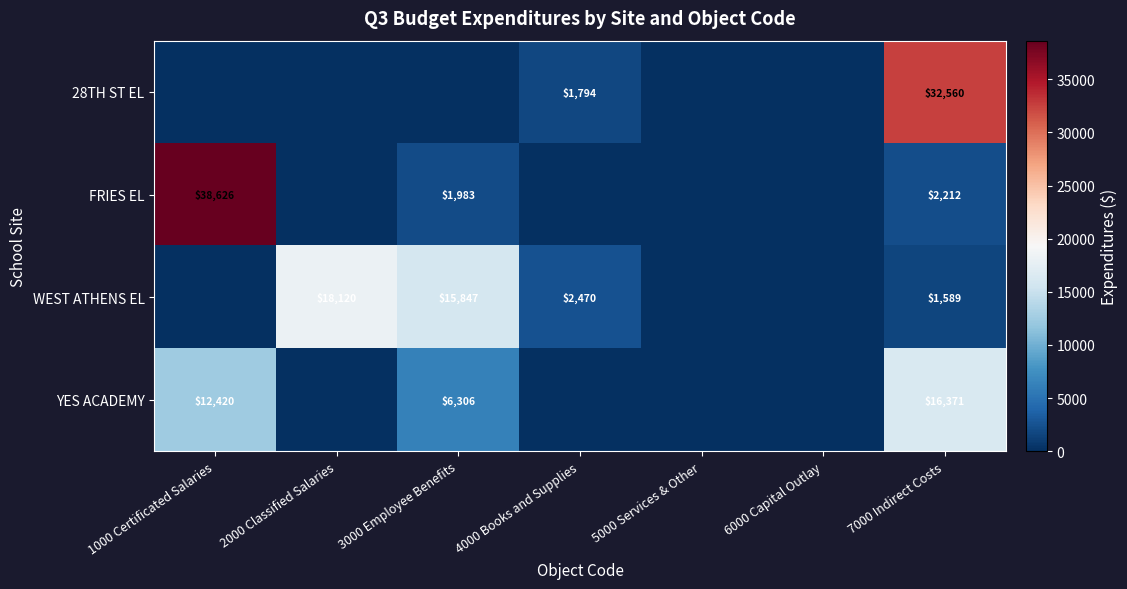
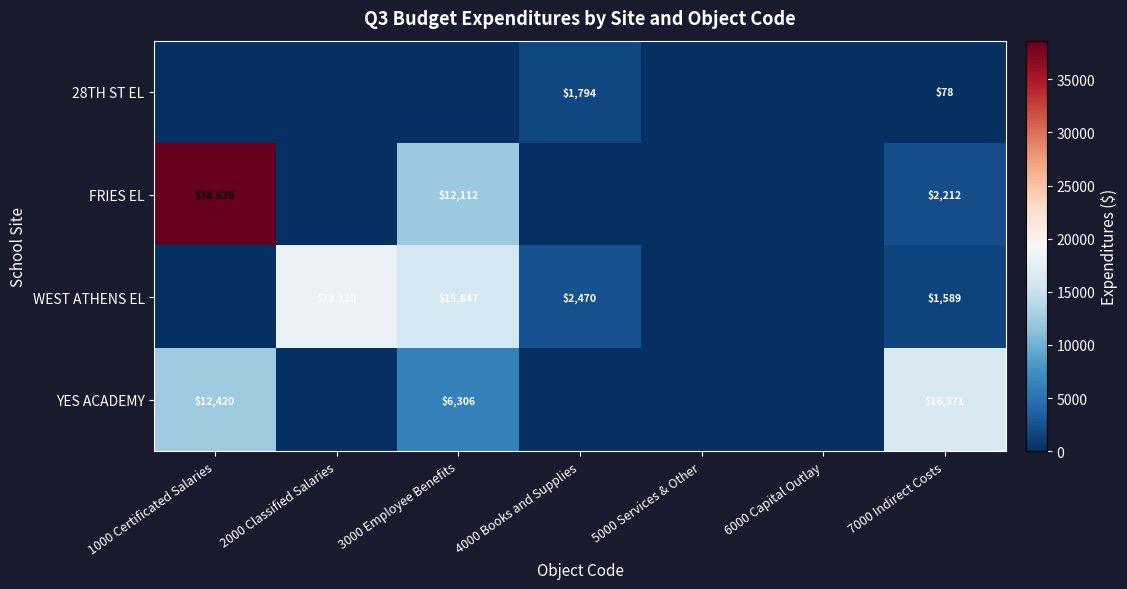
28TH ST EL, 7000 Indirect Costs: $32,560 -> $78
FRIES EL, 3000 Employee Benefits: $1,983 -> $12,112
